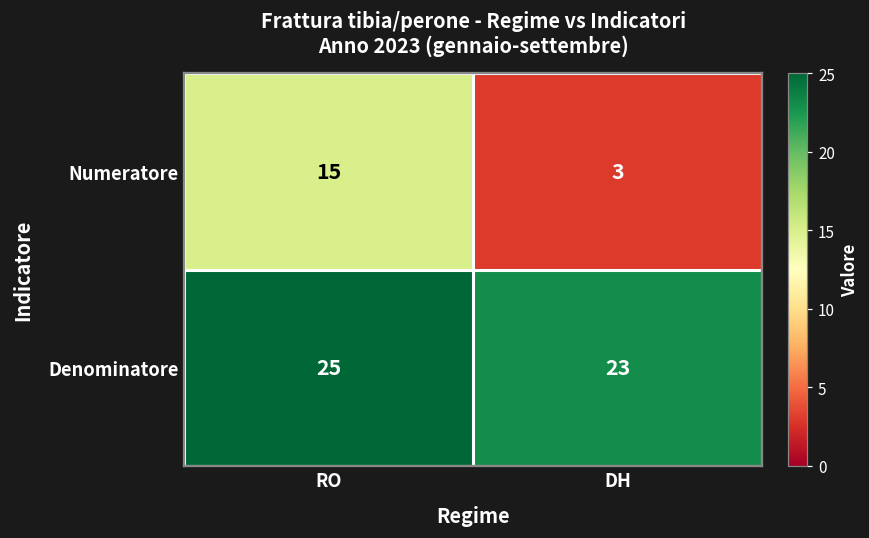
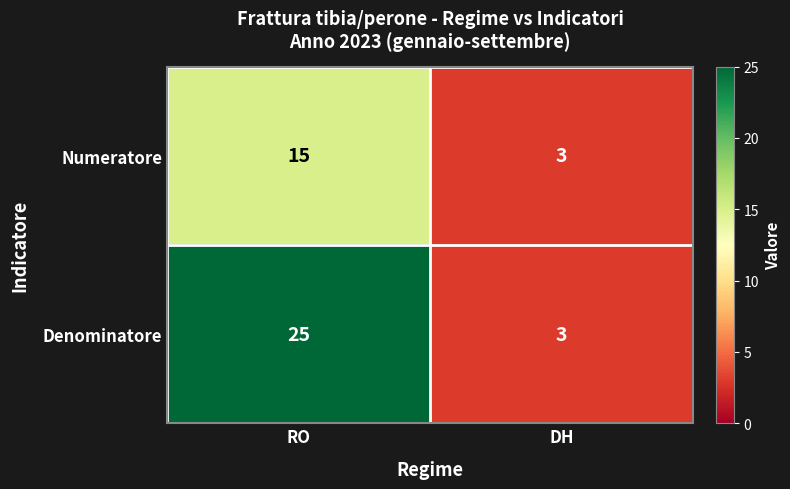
Denominatore, DH: 23 -> 3
